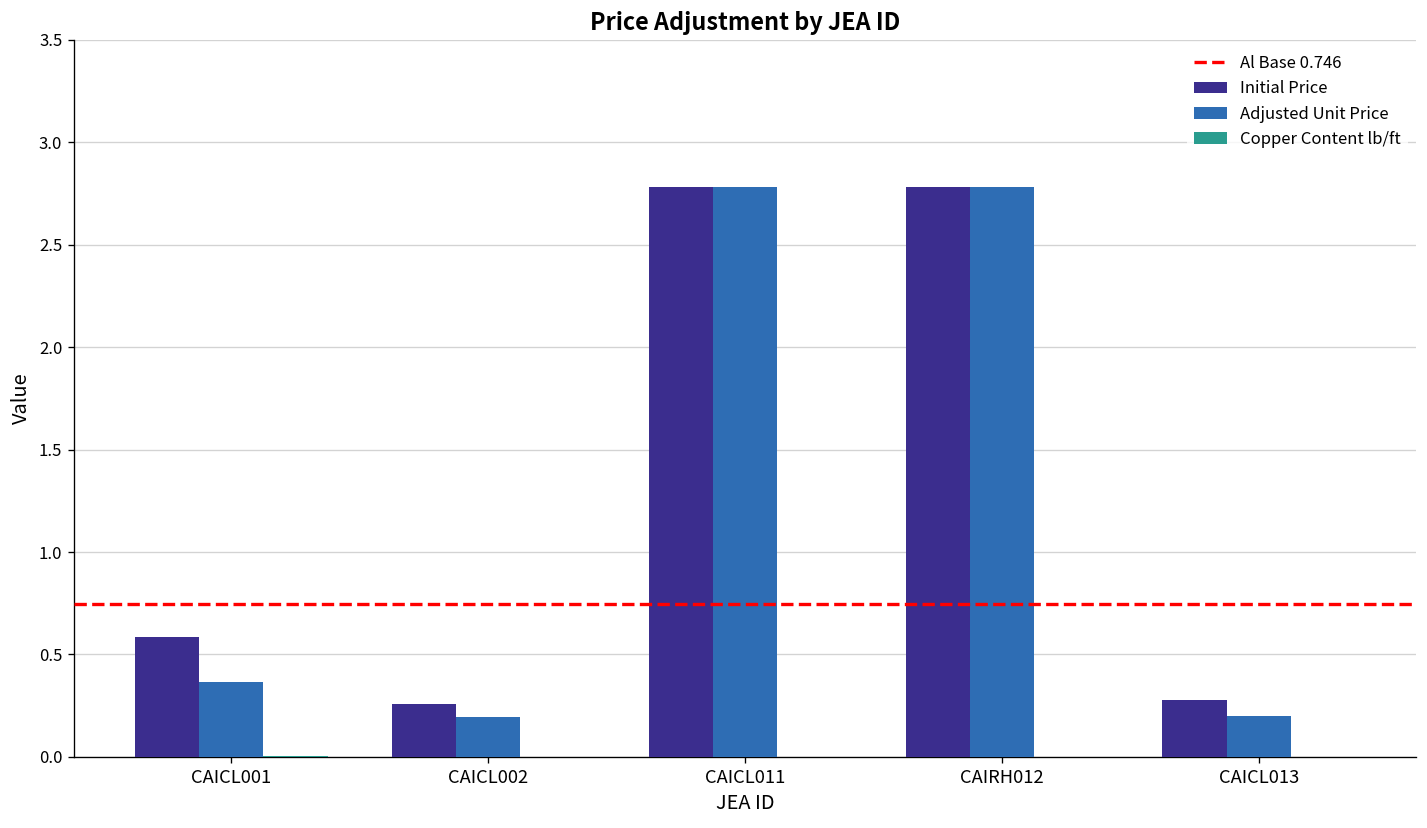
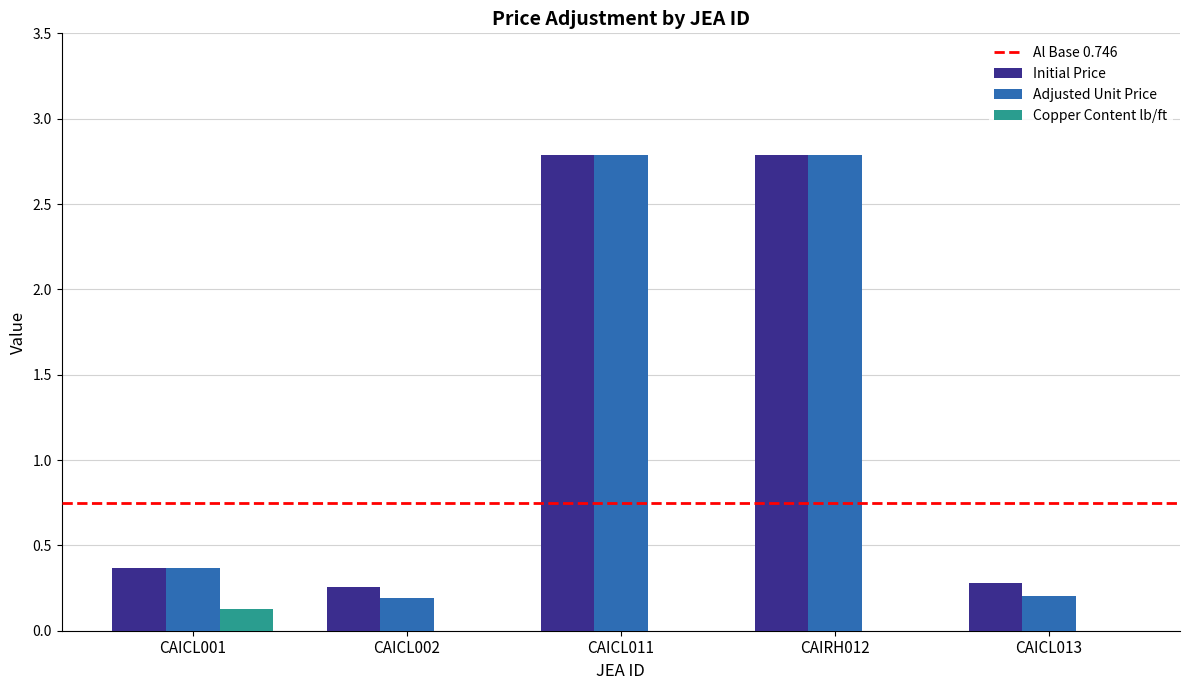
Initial Price, CAICL001: 0.58 -> 0.37
Copper Content lb/ft, CAICL001: 0.00 -> 0.13
